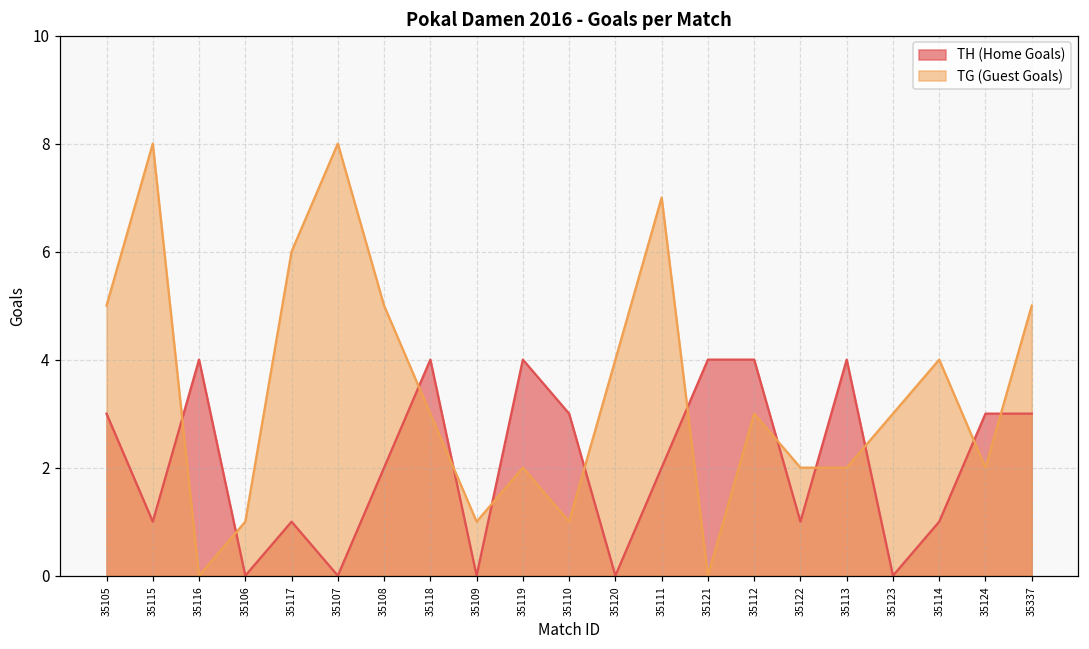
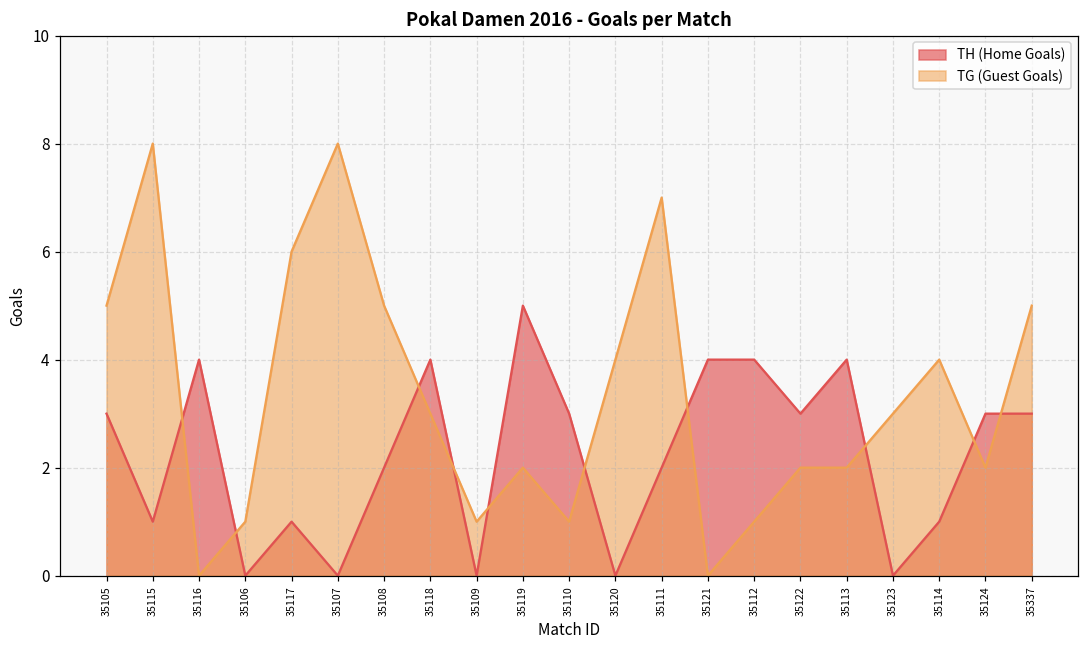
TH (Home Goals), 35119: 4 -> 5
TG (Guest Goals), 35112: 3 -> 1
TH (Home Goals), 35122: 1 -> 3
